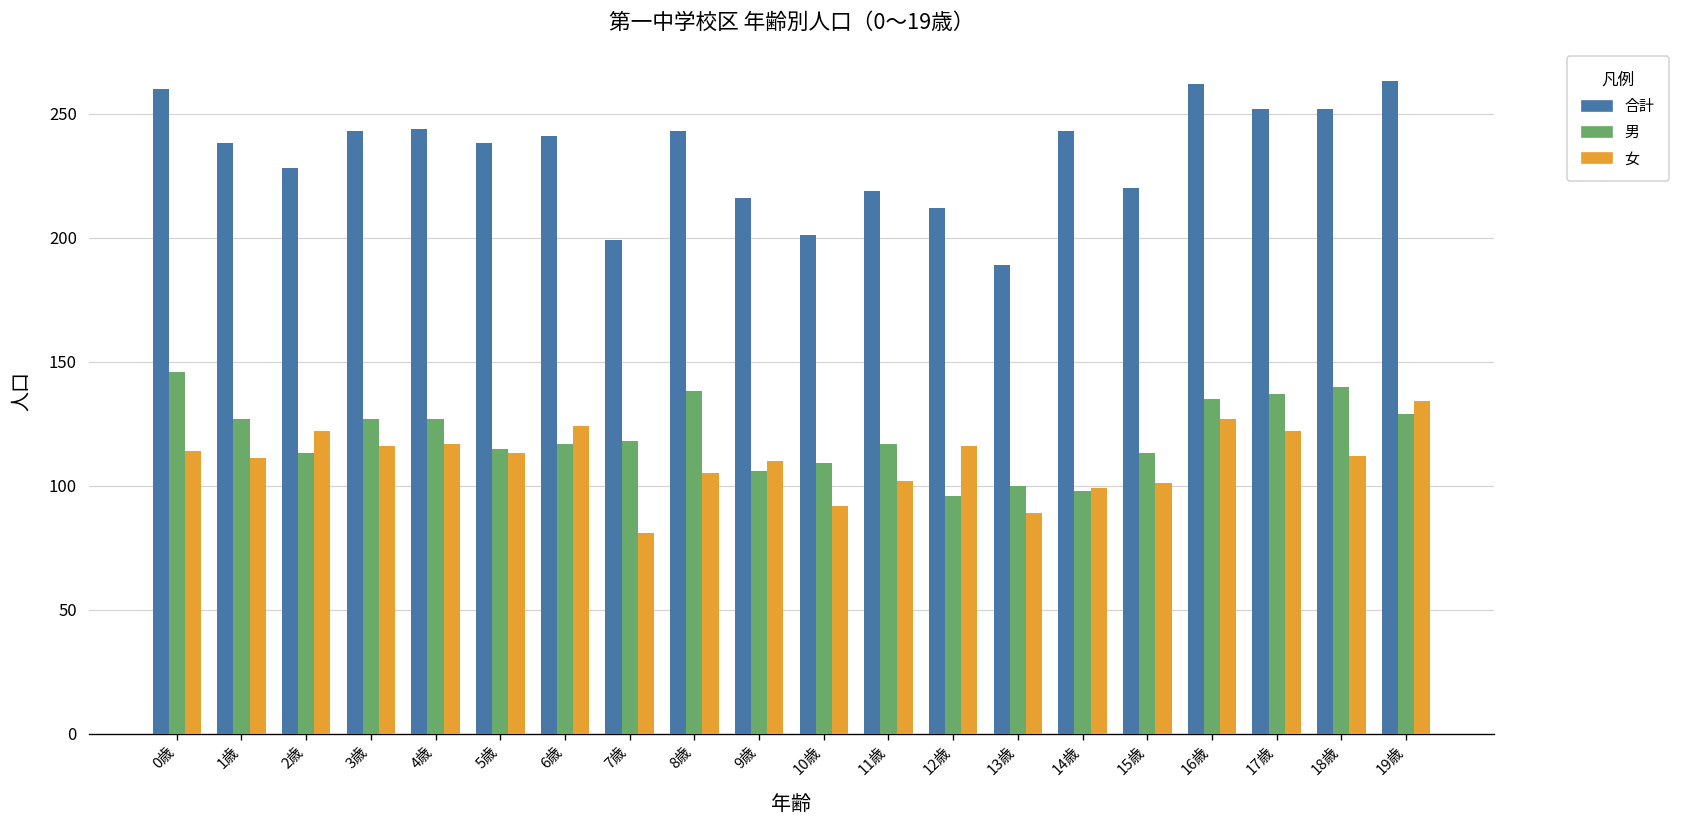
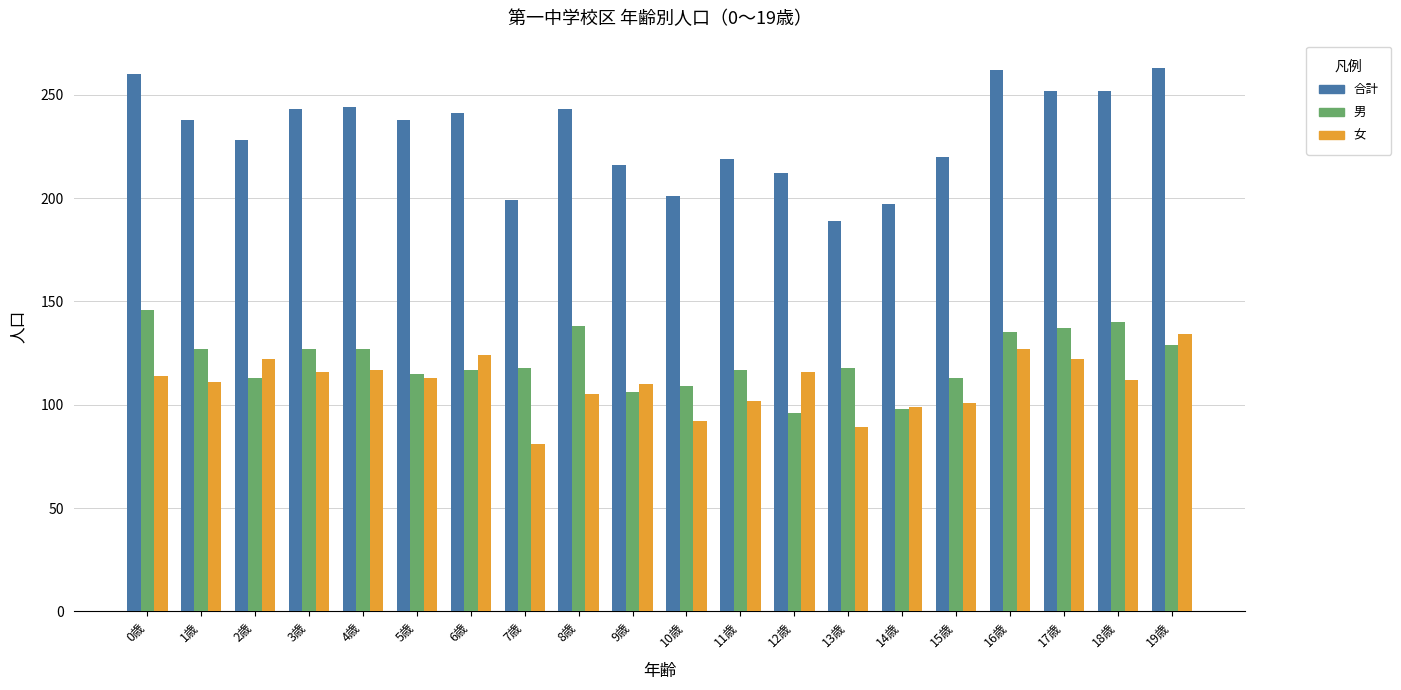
男, 13歳: 100 -> 118
合計, 14歳: 243 -> 197
